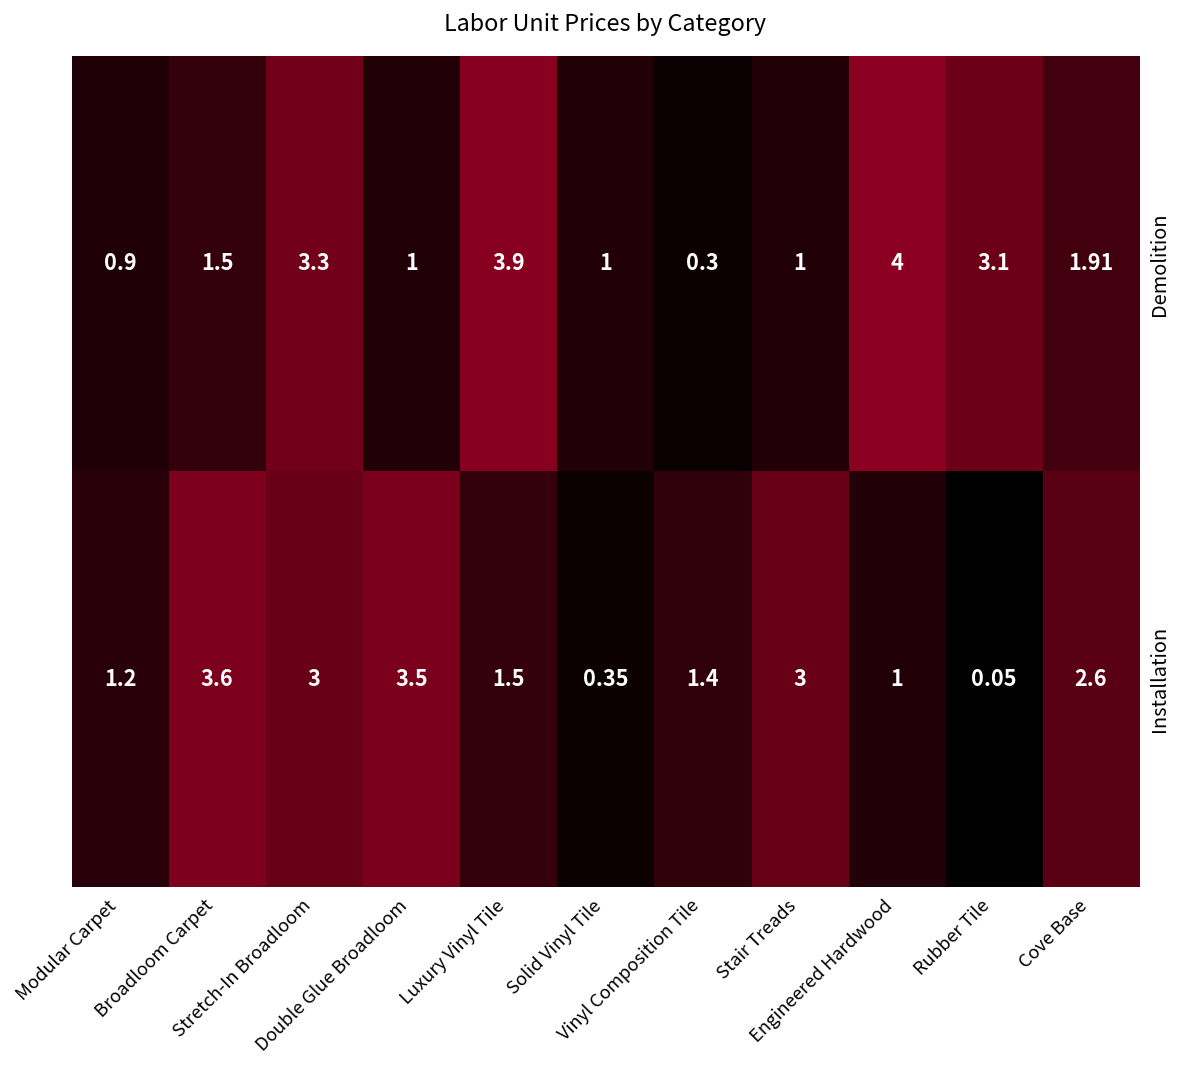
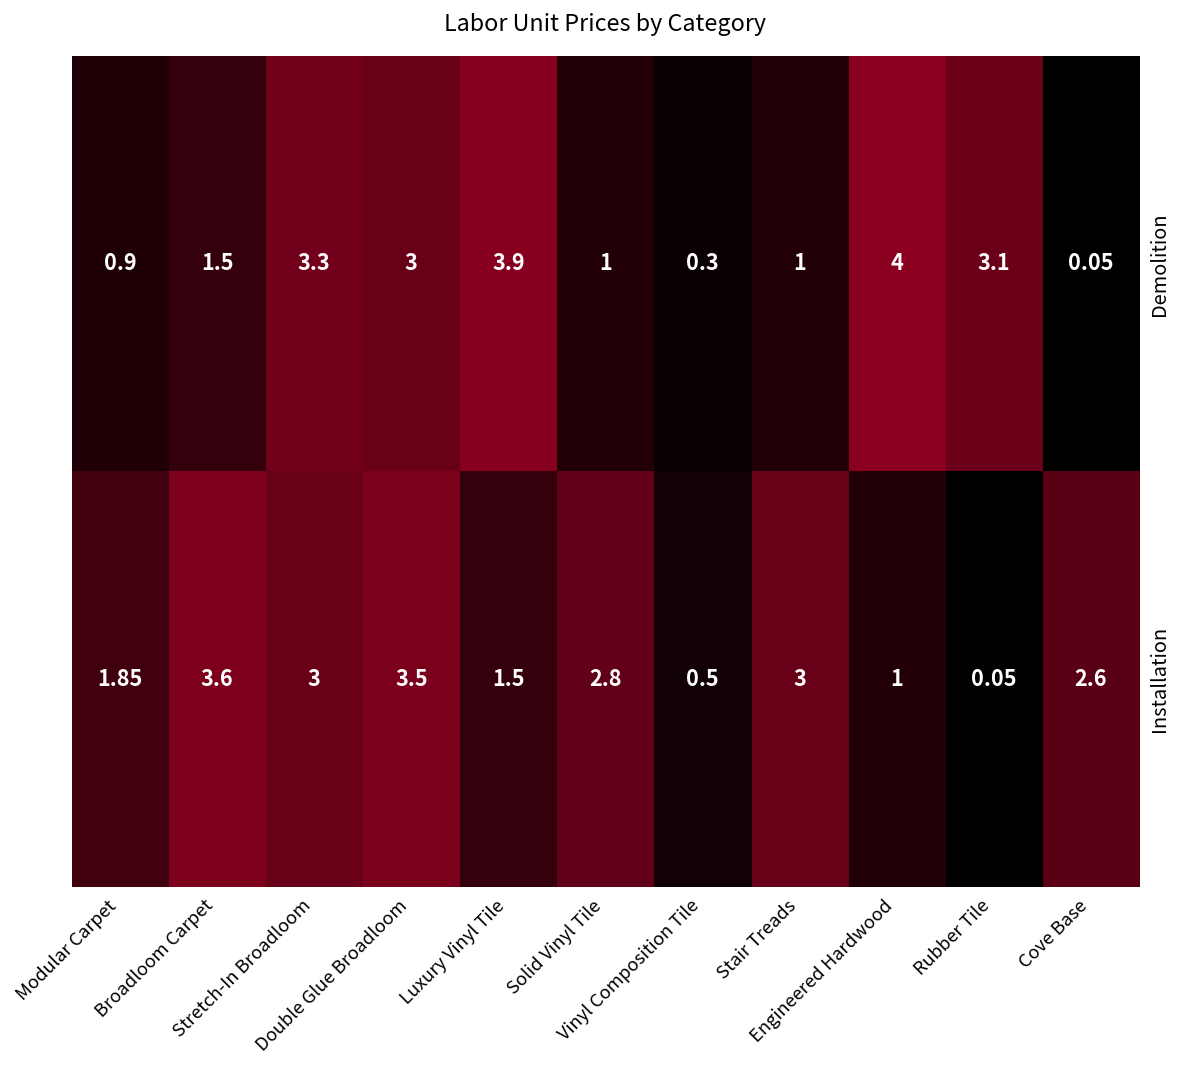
Demolition, Double Glue Broadloom: 1 -> 3
Demolition, Cove Base: 1.91 -> 0.05
Installation, Modular Carpet: 1.2 -> 1.85
Installation, Solid Vinyl Tile: 0.35 -> 2.8
Installation, Vinyl Composition Tile: 1.4 -> 0.5
